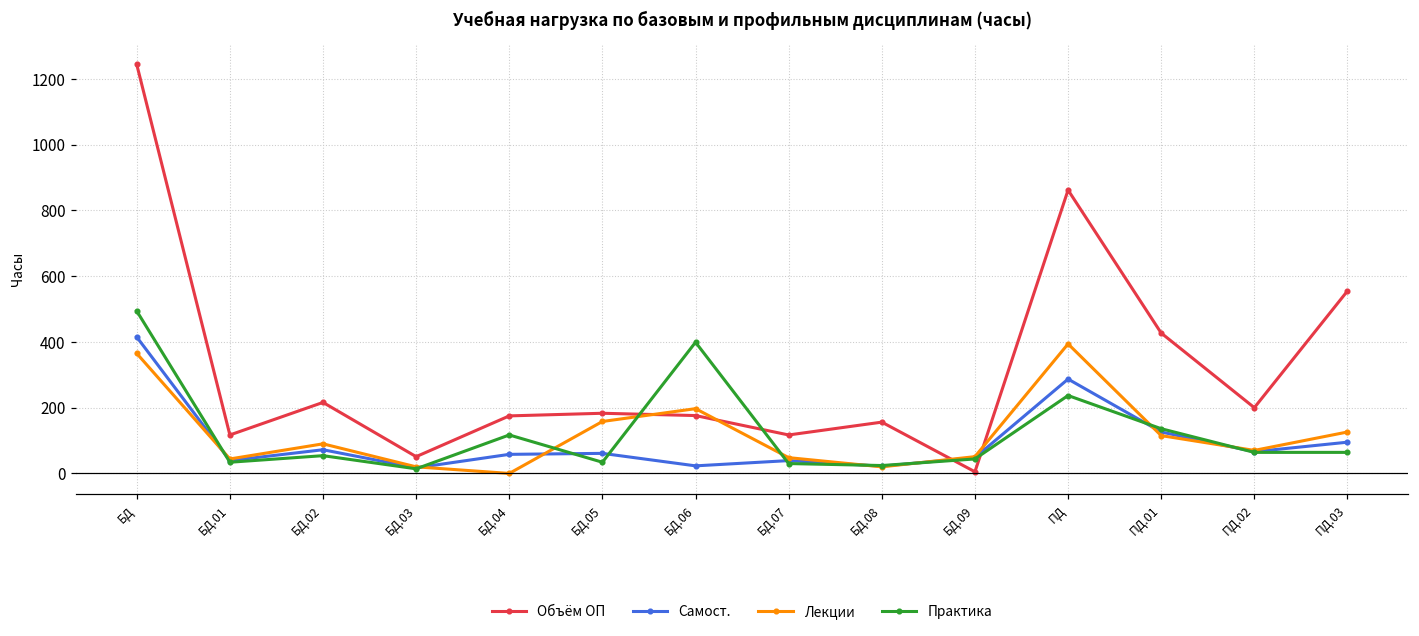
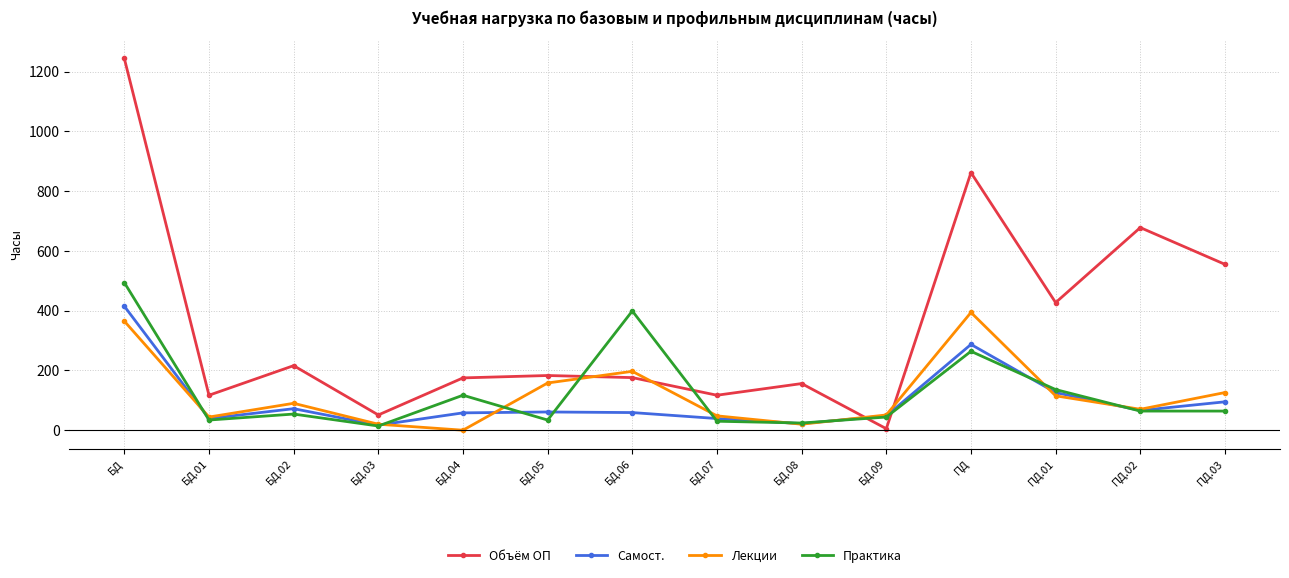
Самост., БД.06: 20 -> 60
Практика, ПД: 240 -> 260
Объём ОП, ПД.02: 200 -> 680
